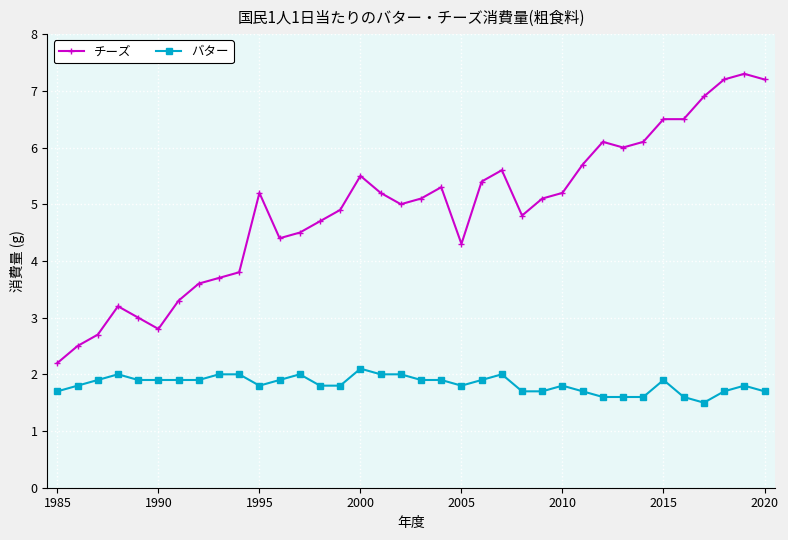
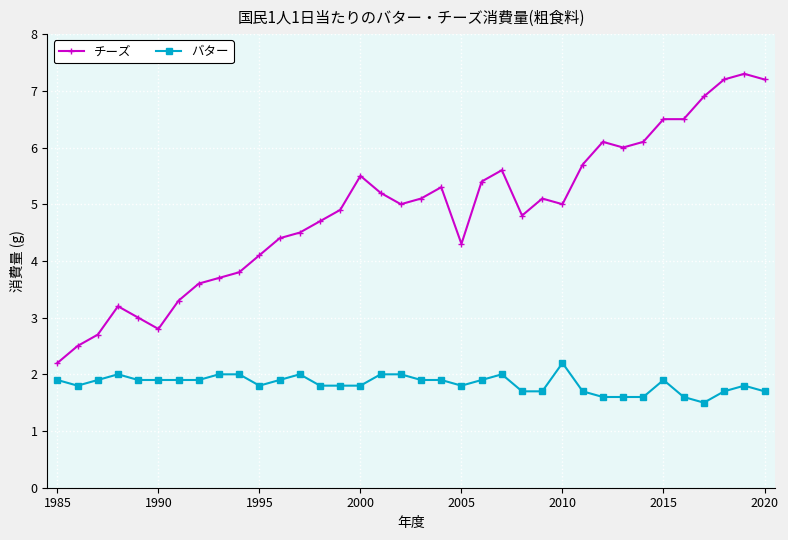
バター, 1985: 1.7 -> 1.9
チーズ, 1995: 5.2 -> 4.1
バター, 2000: 2.1 -> 1.8
チーズ, 2010: 5.2 -> 5.0
バター, 2010: 1.8 -> 2.2
